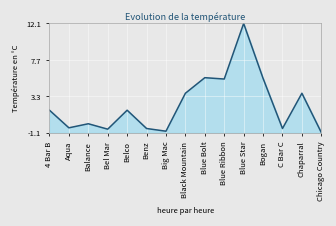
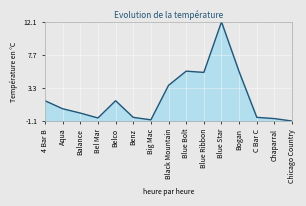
Aqua: -1 -> 1
Chaparral: 4 -> -1
